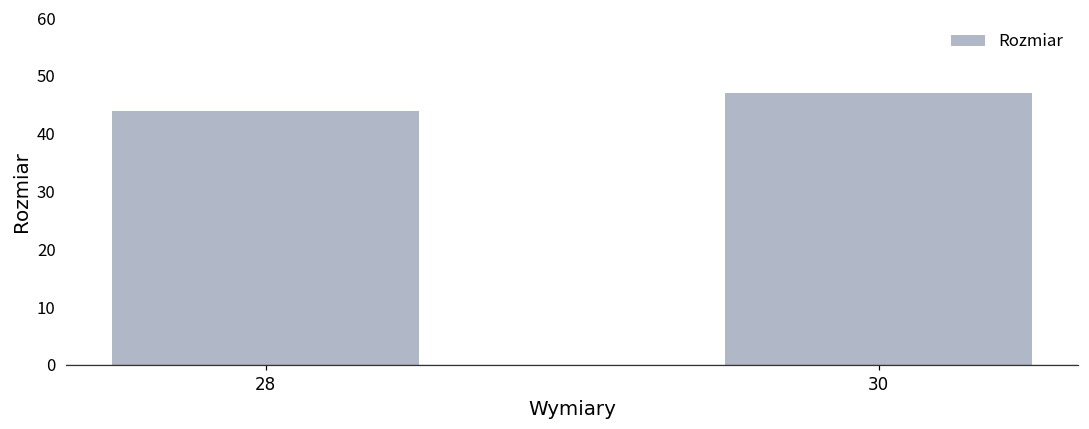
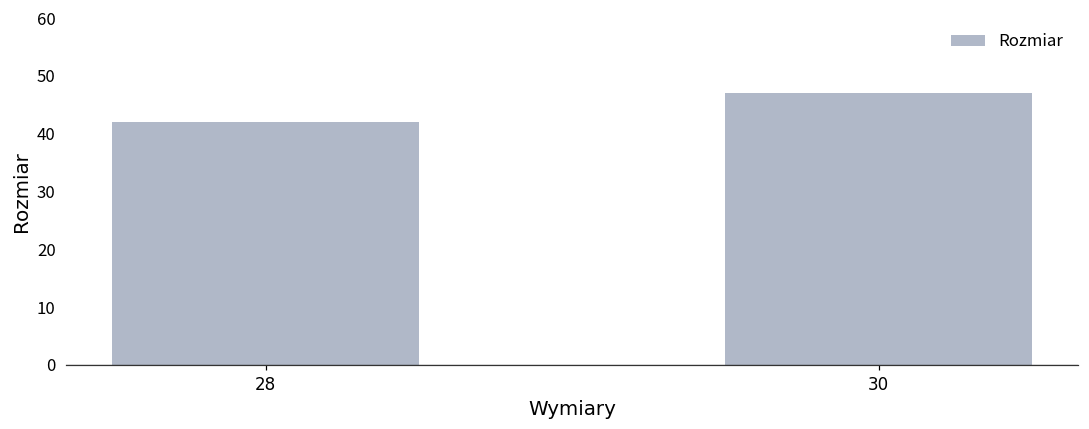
28: 44 -> 42
